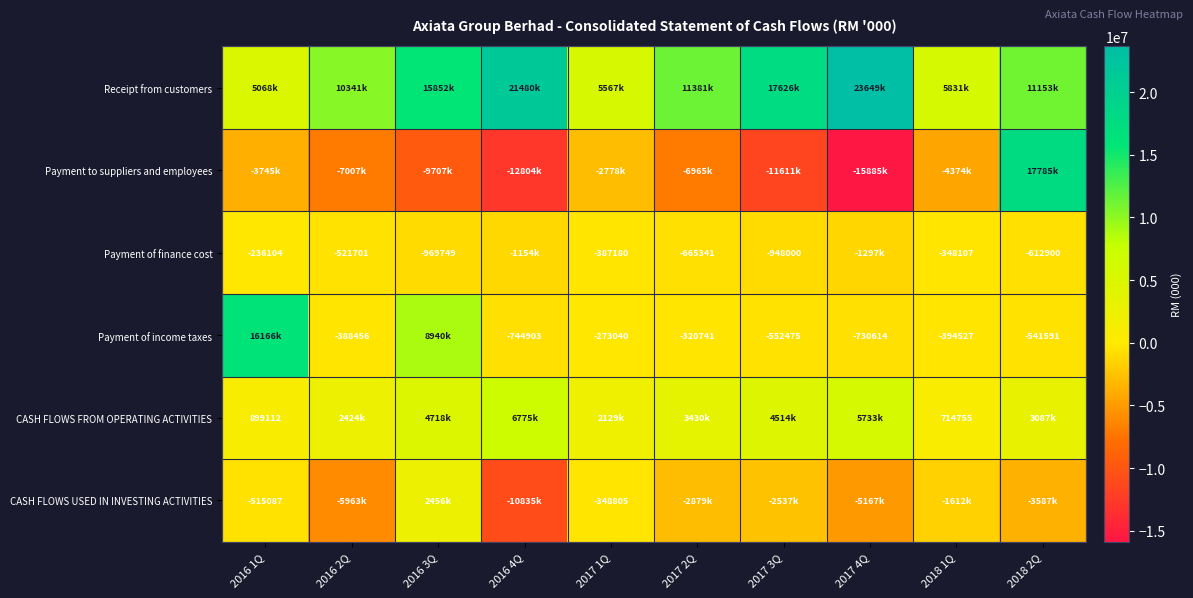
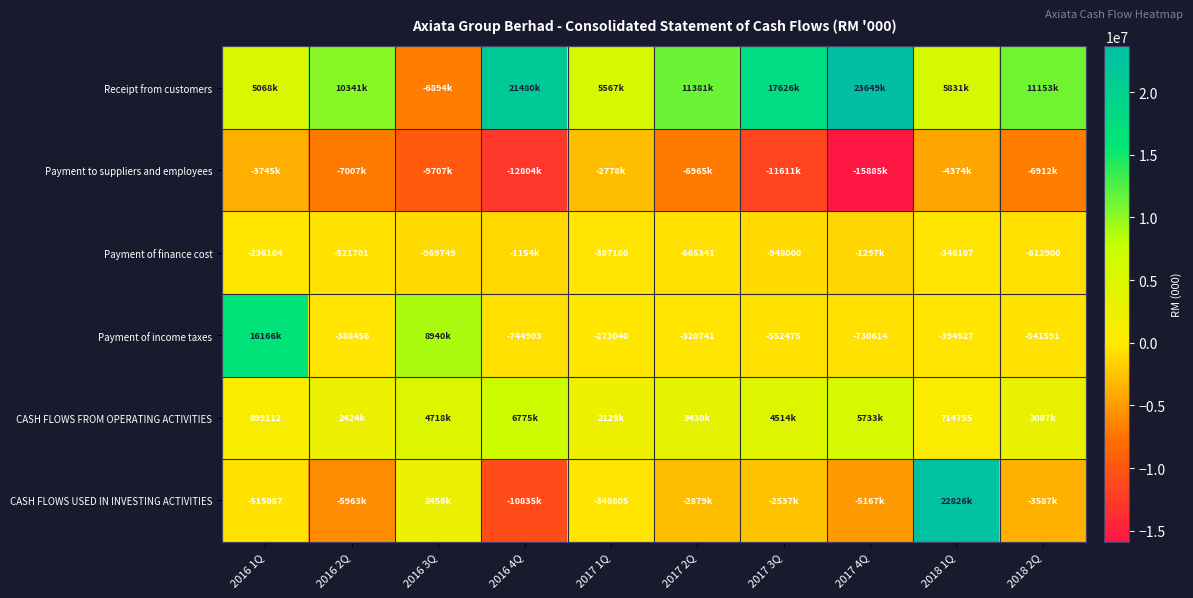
Receipt from customers, 2016 3Q: 15852k -> -6894k
Payment to suppliers and employees, 2018 2Q: 17785k -> -6912k
CASH FLOWS USED IN INVESTING ACTIVITIES, 2018 1Q: -1612k -> 22826k
